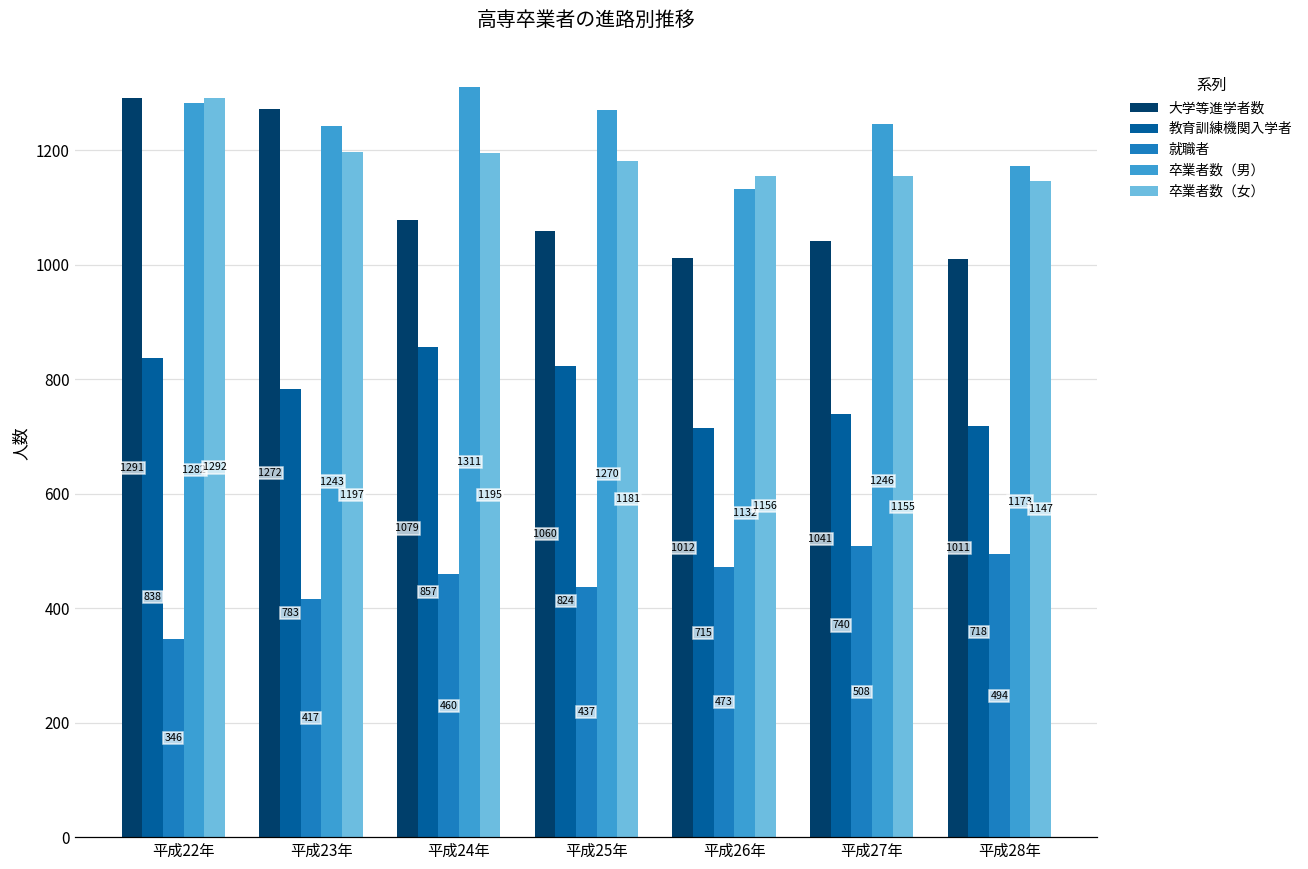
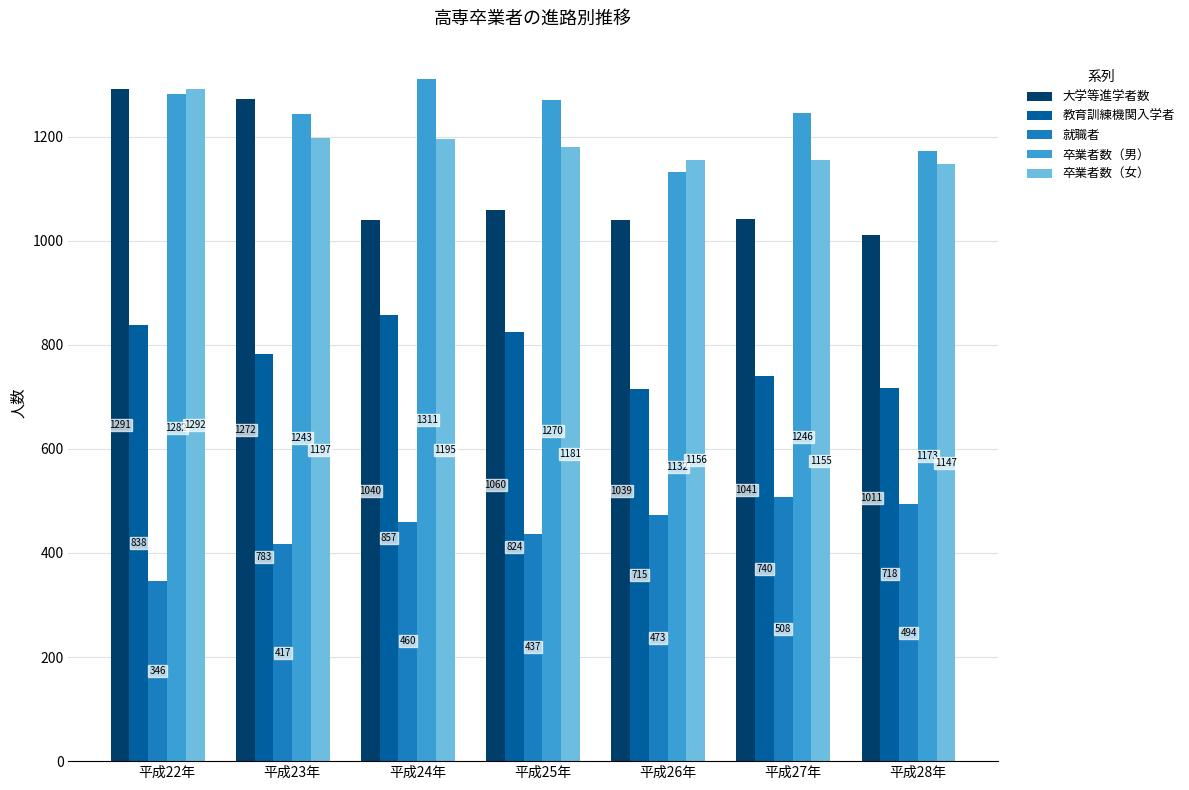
大学等進学者数, 平成24年: 1079 -> 1040
大学等進学者数, 平成26年: 1012 -> 1039
